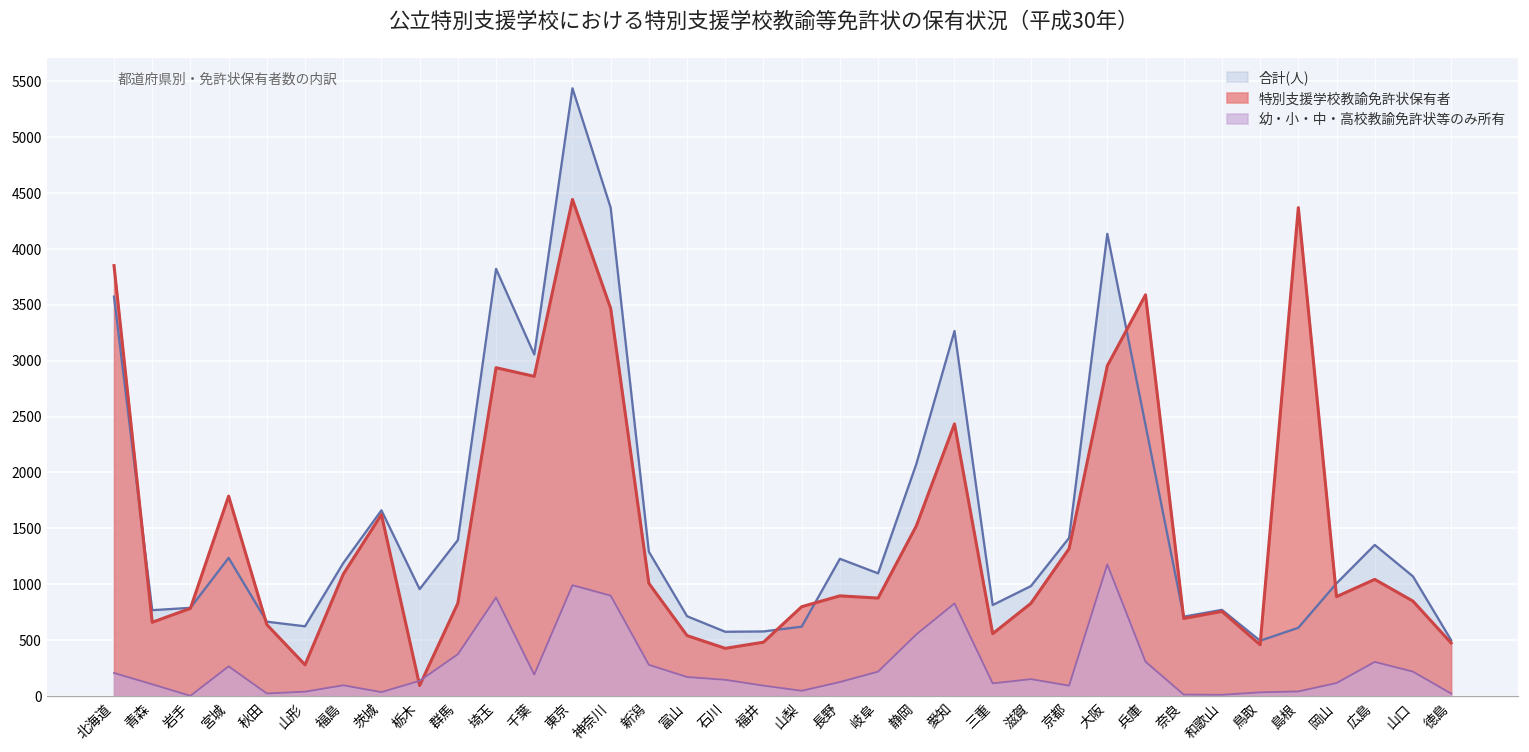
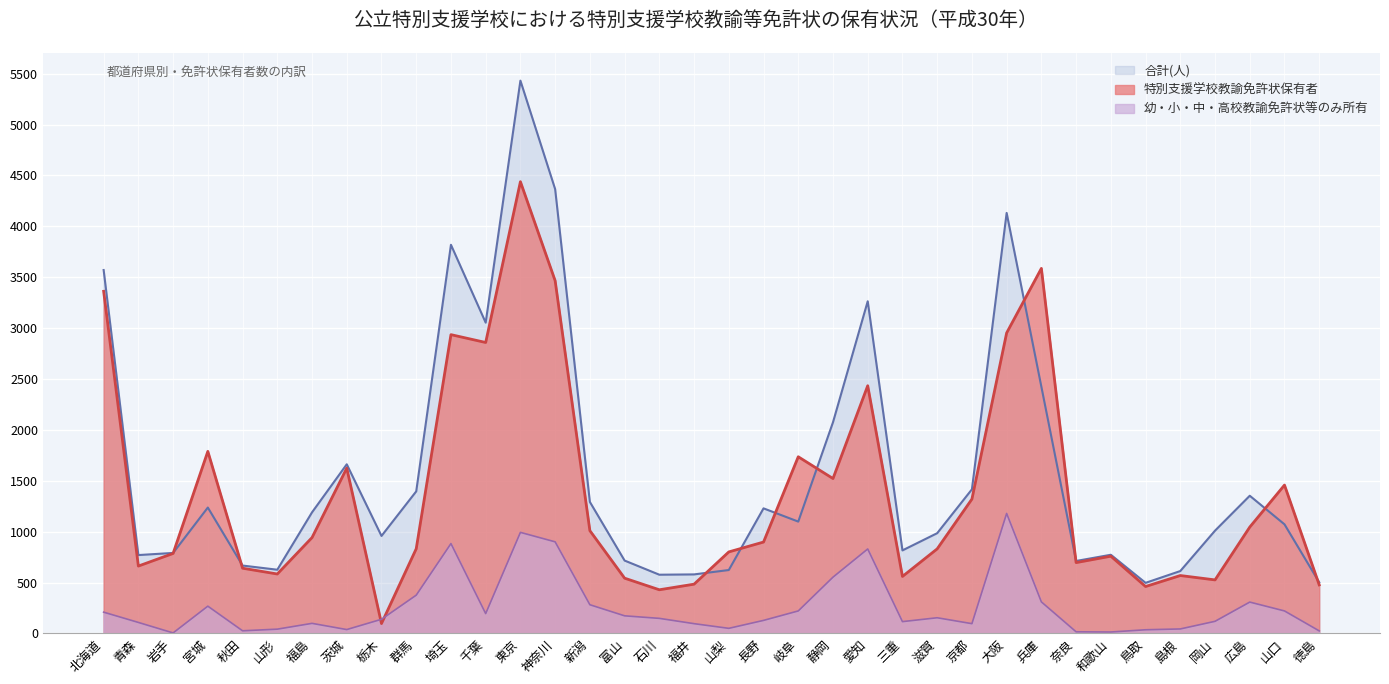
特別支援学校教諭免許状保有者, 北海道: 3850 -> 3360
特別支援学校教諭免許状保有者, 山形: 280 -> 580
特別支援学校教諭免許状保有者, 福島: 1090 -> 940
特別支援学校教諭免許状保有者, 岐阜: 880 -> 1740
特別支援学校教諭免許状保有者, 島根: 4370 -> 570
特別支援学校教諭免許状保有者, 岡山: 890 -> 530
特別支援学校教諭免許状保有者, 山口: 850 -> 1460
